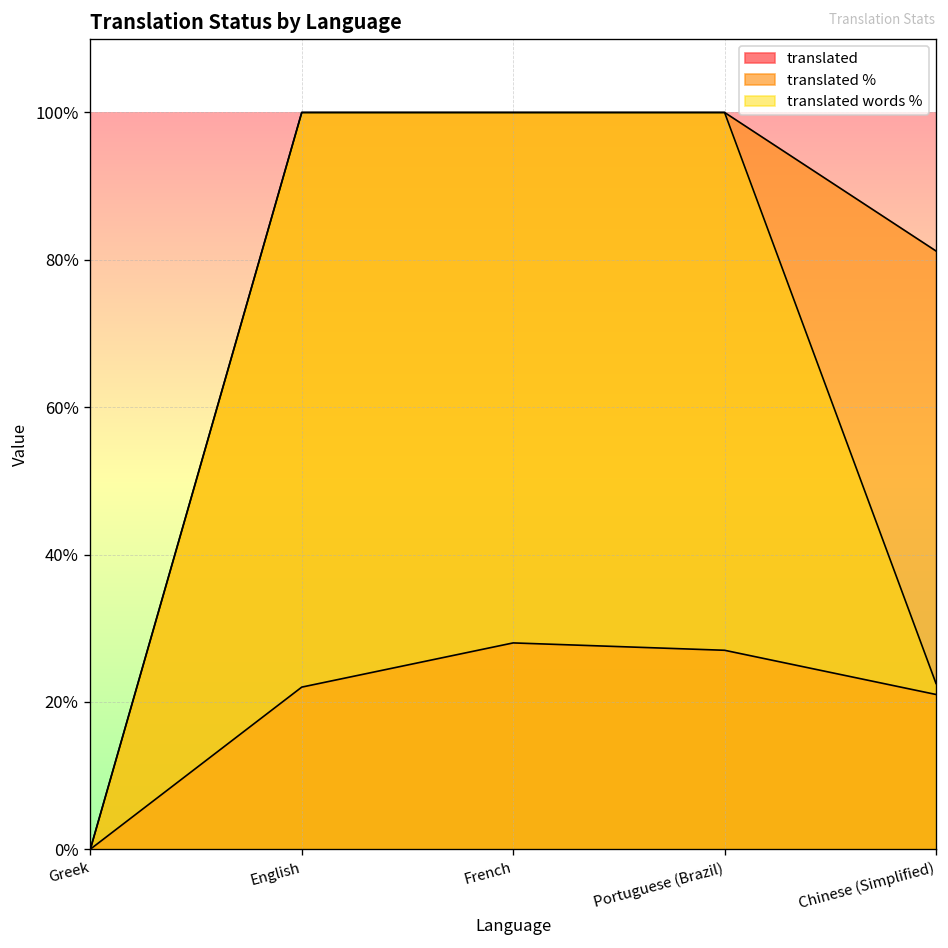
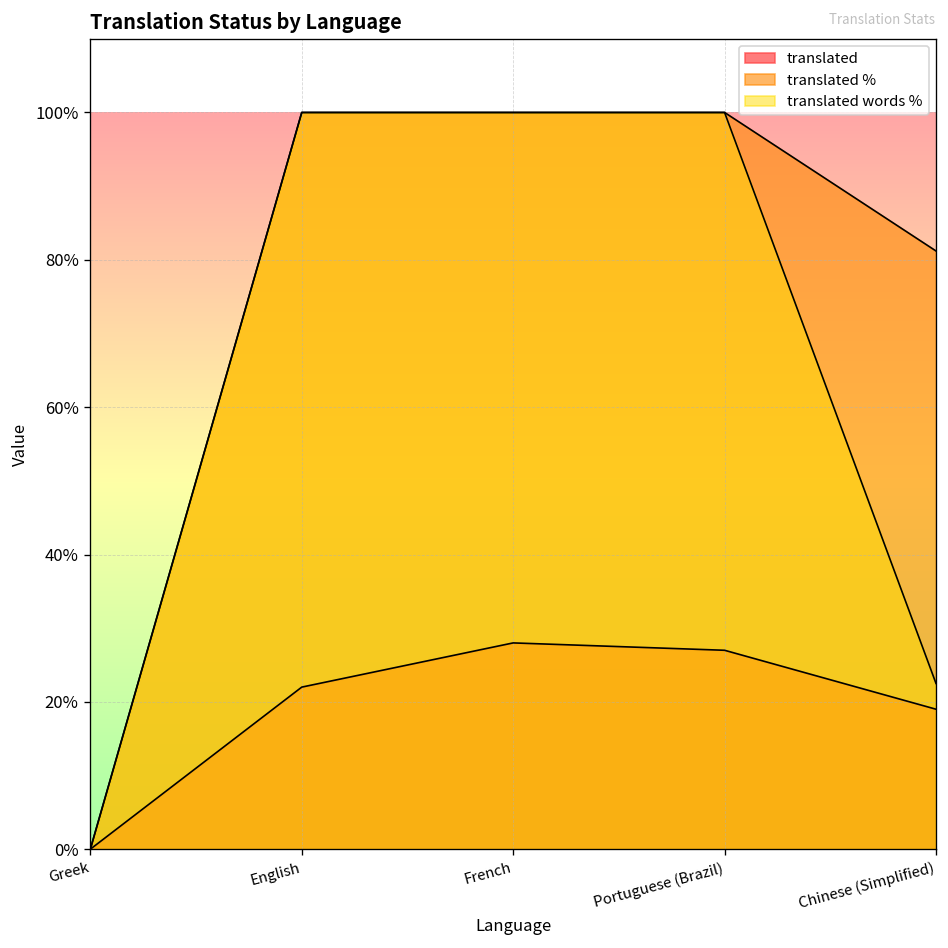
translated, Chinese (Simplified): 21% -> 19%
